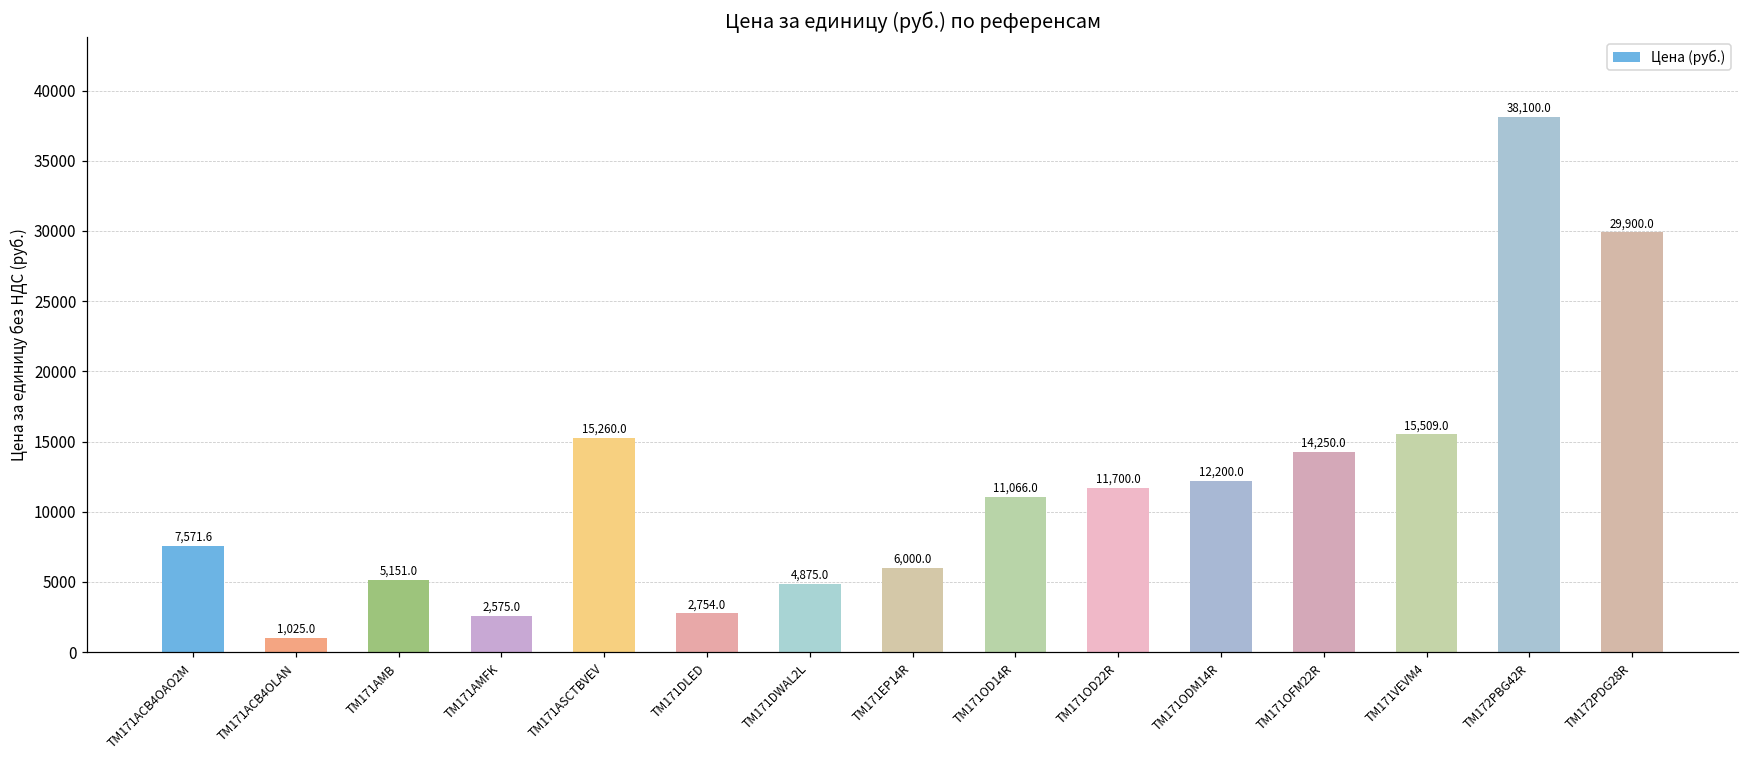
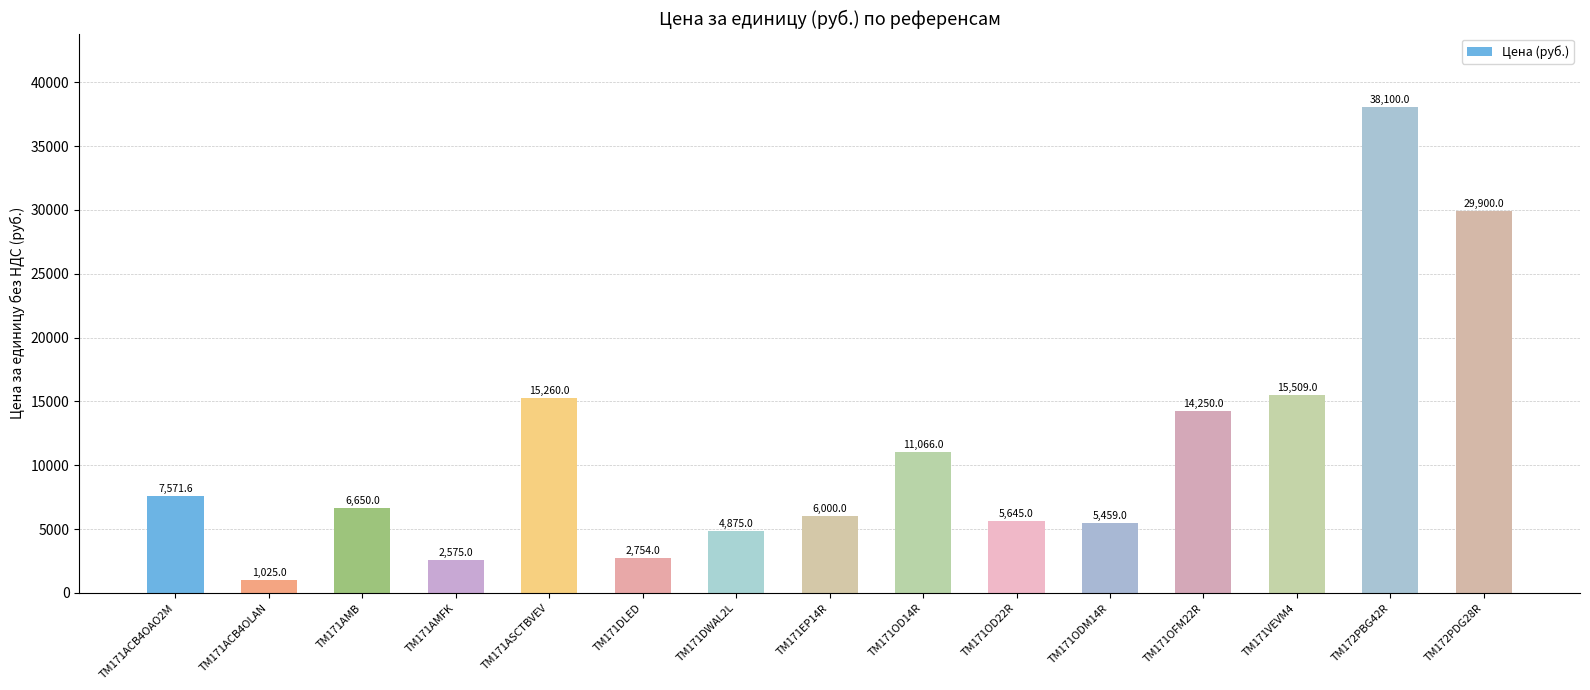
TM171AMB: 5,151.0 -> 6,650.0
TM171OD22R: 11,700.0 -> 5,645.0
TM171ODM14R: 12,200.0 -> 5,459.0
